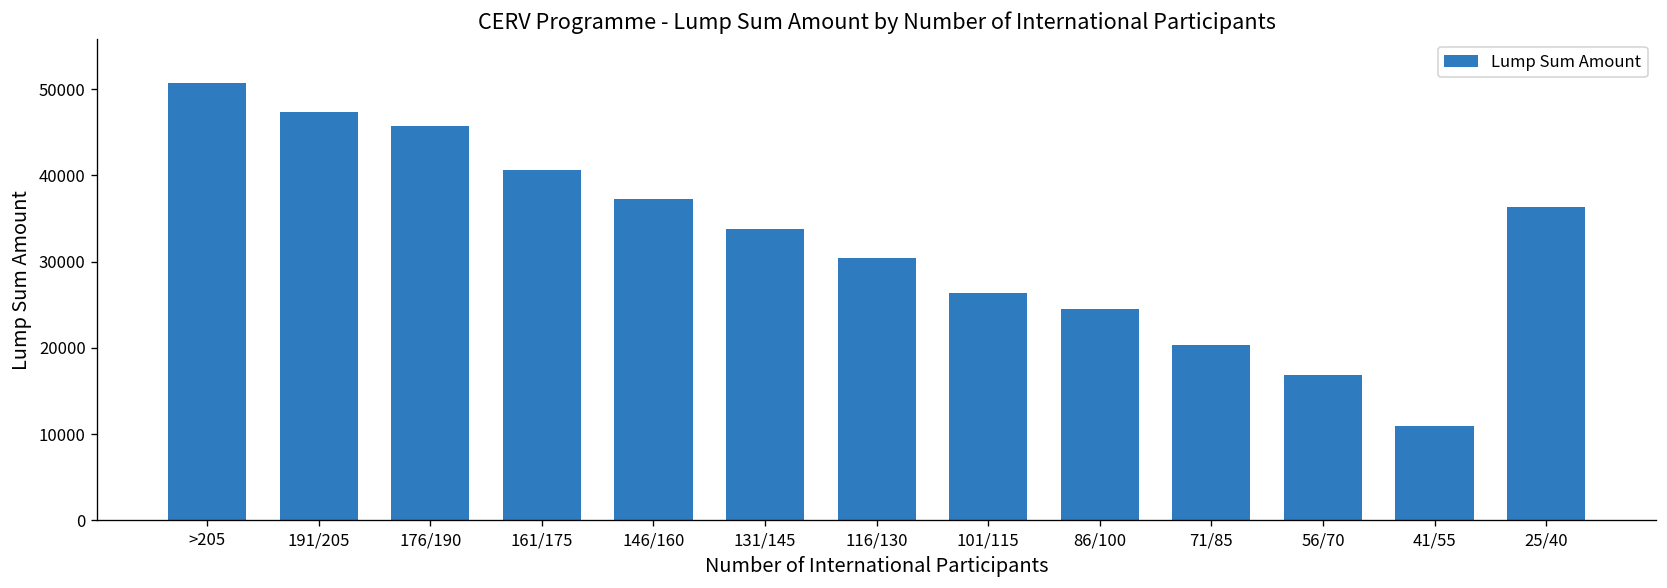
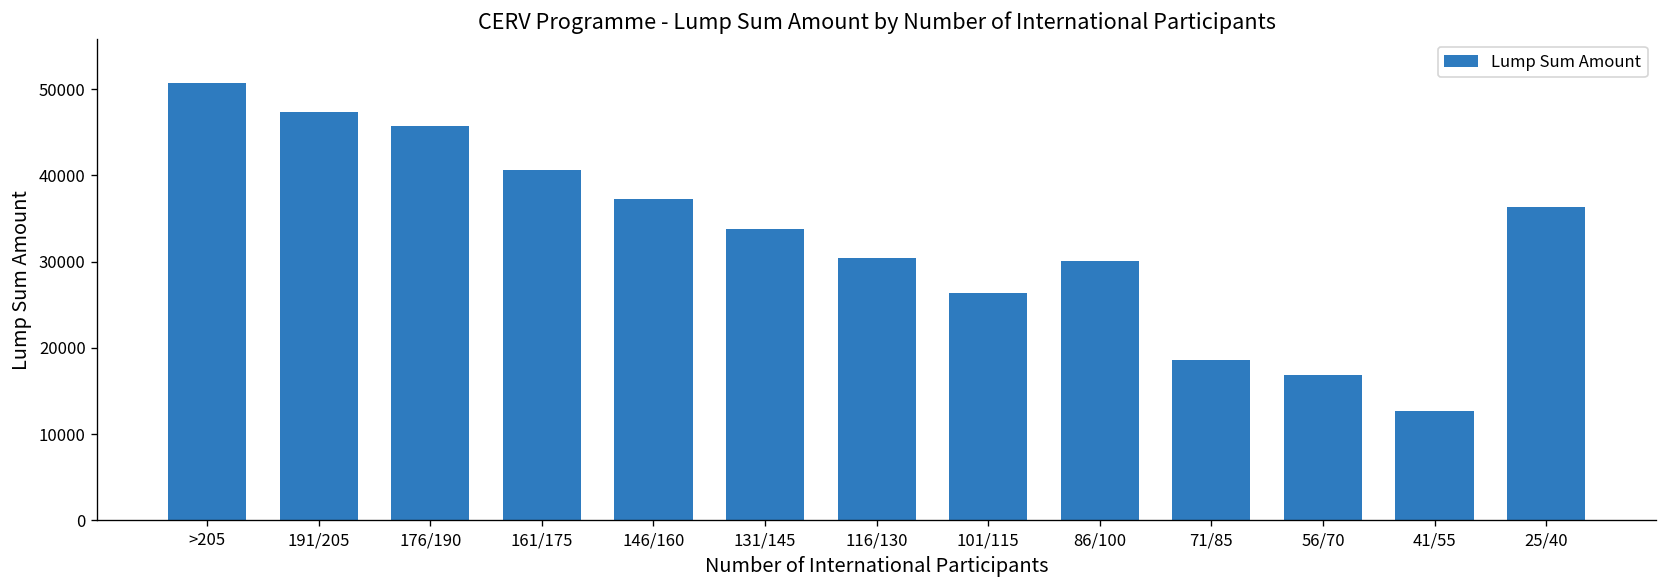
86/100: 25000 -> 30000
71/85: 20000 -> 19000
41/55: 11000 -> 13000
